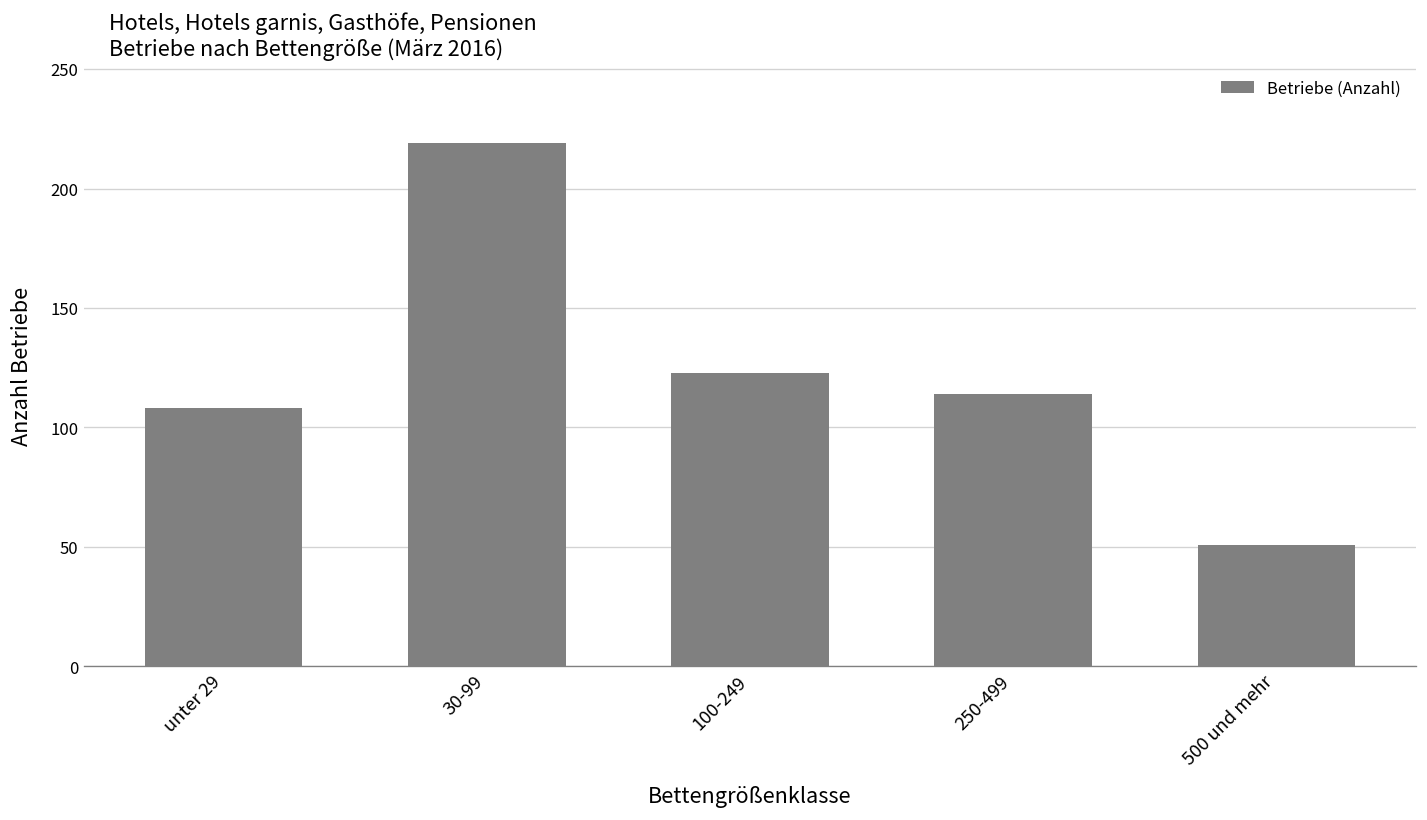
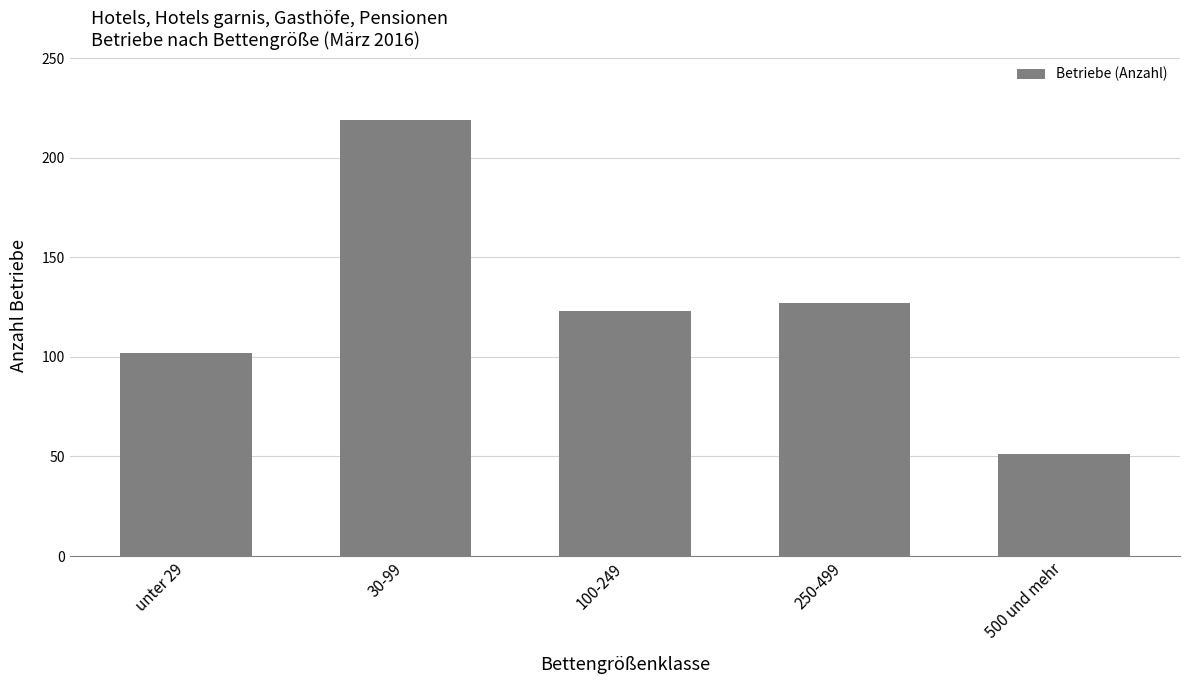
unter 29: 108 -> 102
250-499: 114 -> 127
